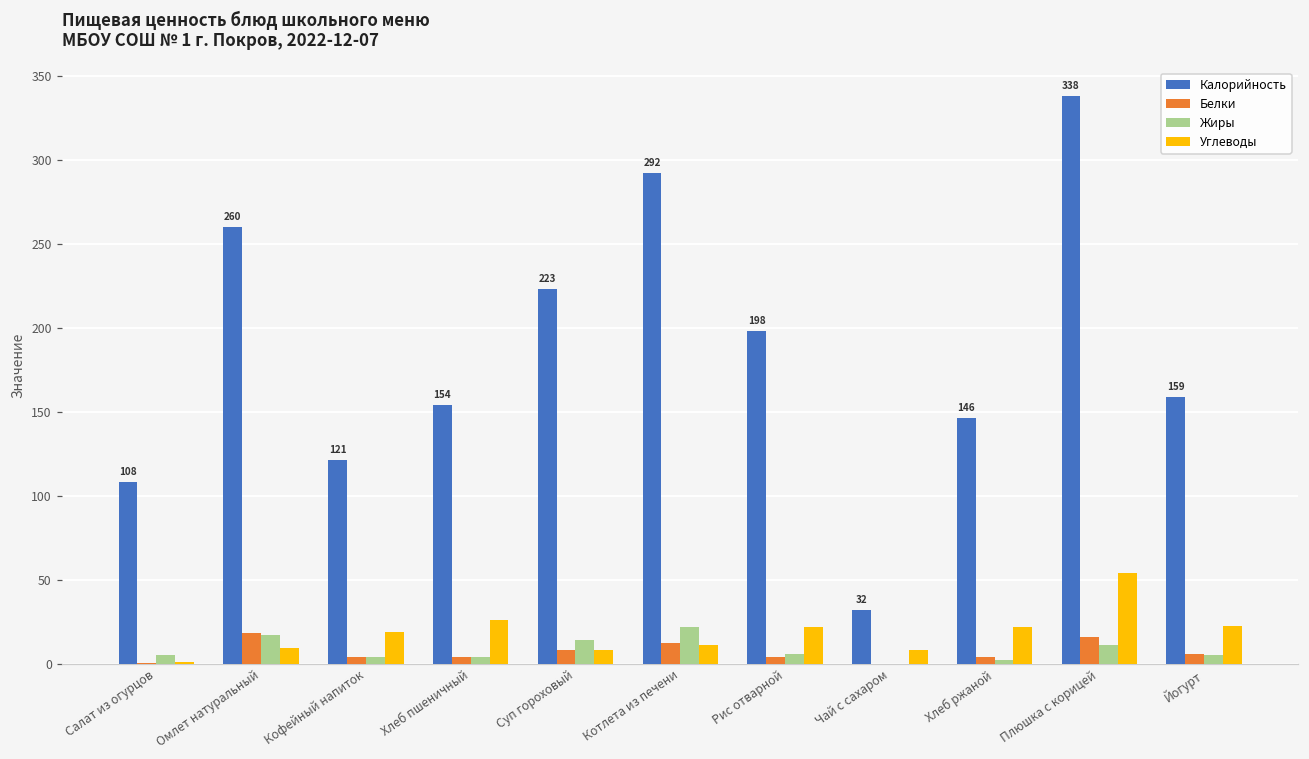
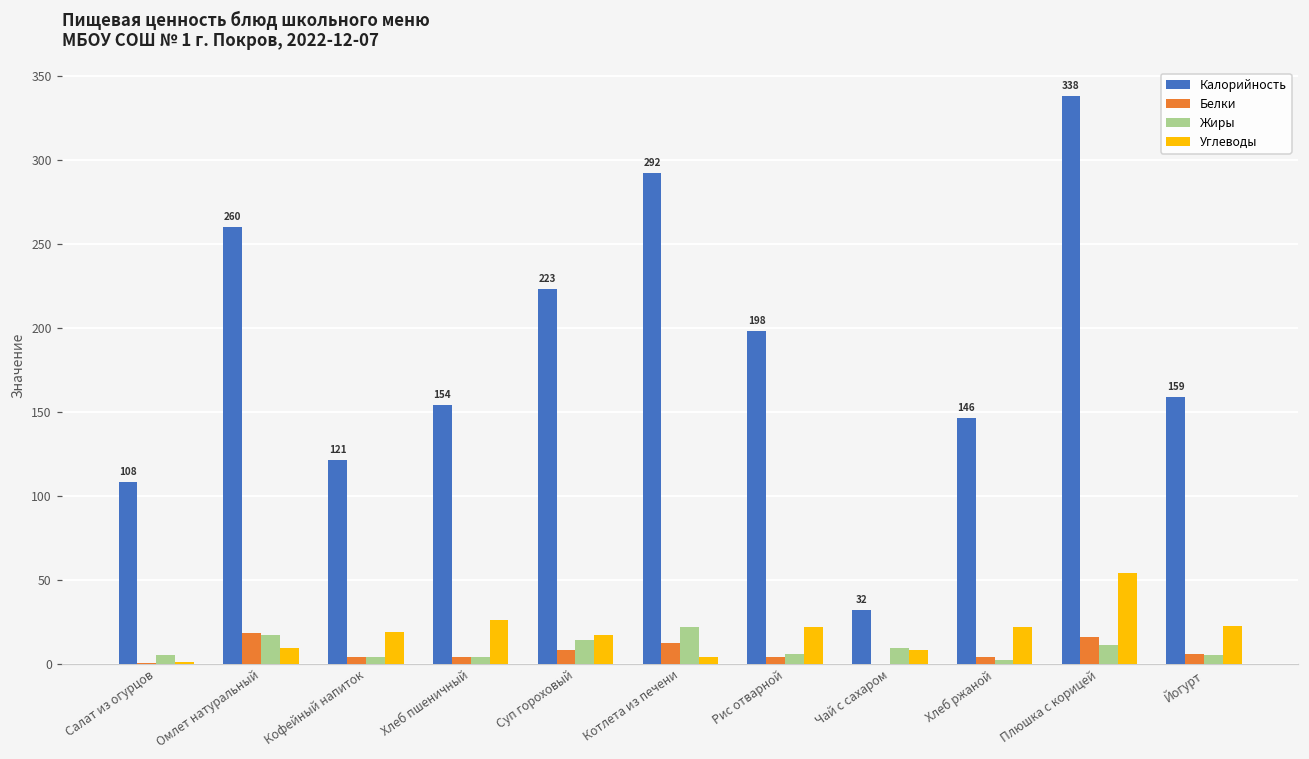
Углеводы, Суп гороховый: 8 -> 17
Углеводы, Котлета из печени: 11 -> 4
Жиры, Чай с сахаром: 0 -> 9
